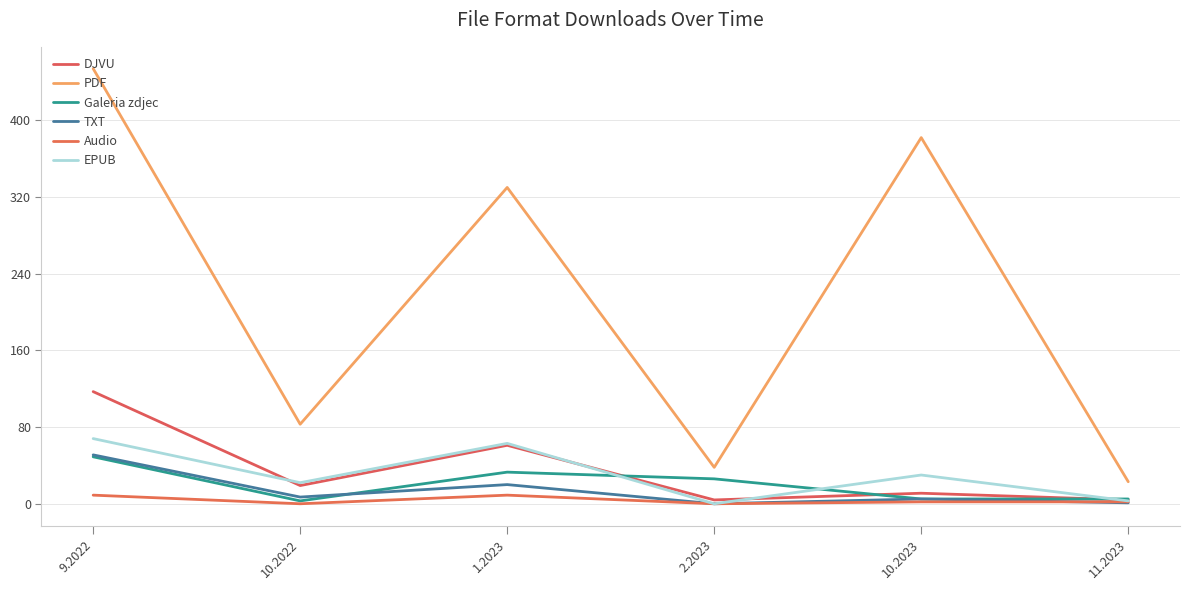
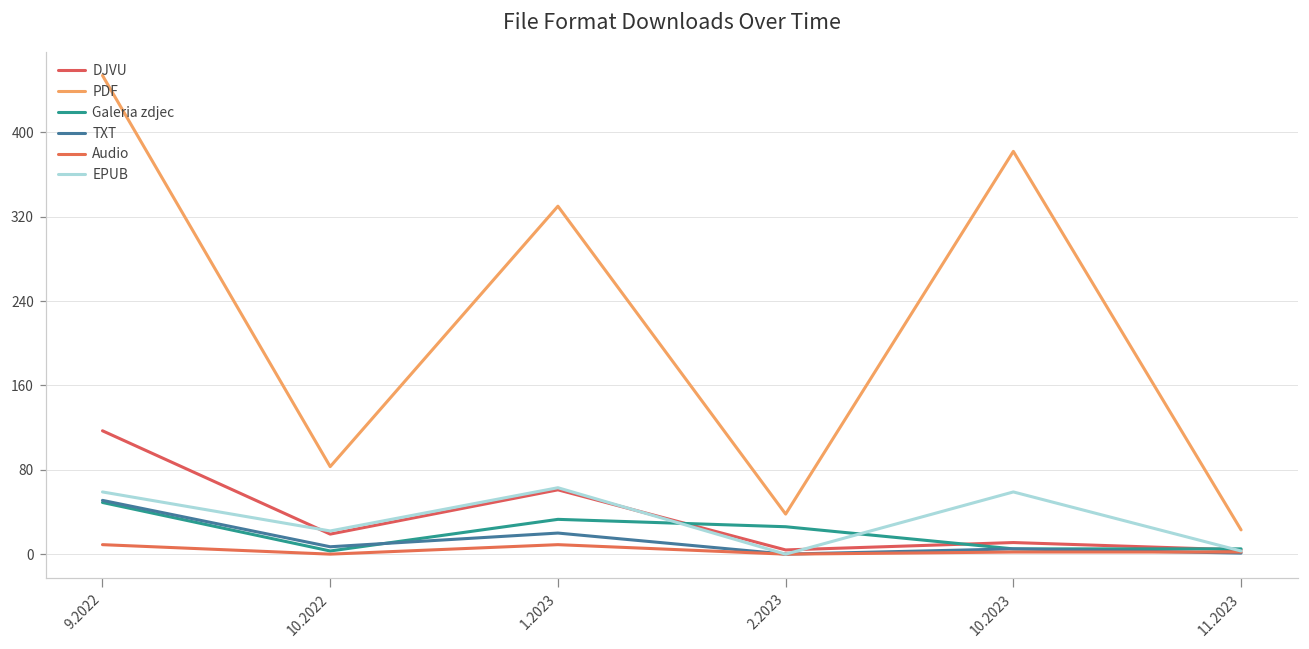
EPUB, 9.2022: 70 -> 60
EPUB, 10.2023: 30 -> 60
